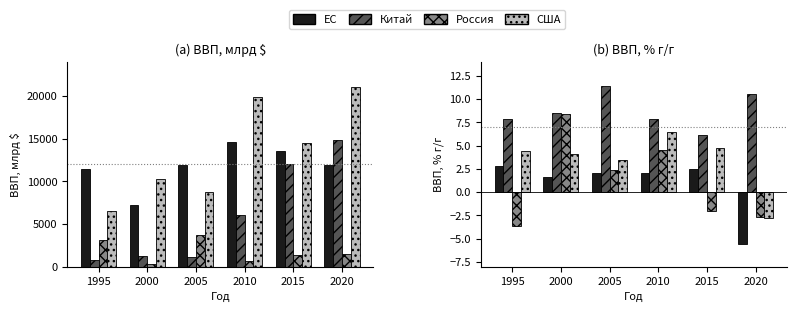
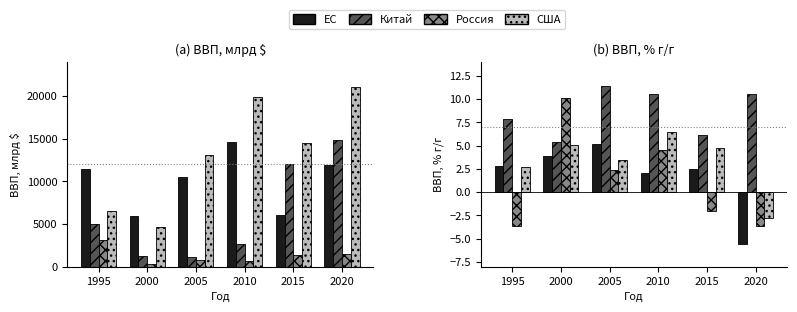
(a) ВВП, млрд $, Китай, 1995: 1000 -> 5000
(a) ВВП, млрд $, ЕС, 2000: 7000 -> 6000
(a) ВВП, млрд $, США, 2000: 10000 -> 5000
(a) ВВП, млрд $, ЕС, 2005: 12000 -> 11000
(a) ВВП, млрд $, Россия, 2005: 4000 -> 1000
(a) ВВП, млрд $, США, 2005: 9000 -> 13000
(a) ВВП, млрд $, Китай, 2010: 6000 -> 3000
(a) ВВП, млрд $, ЕС, 2015: 14000 -> 6000
(b) ВВП, % г/г, США, 1995: 4 -> 3
(b) ВВП, % г/г, ЕС, 2000: 2 -> 4
(b) ВВП, % г/г, Китай, 2000: 9 -> 5
(b) ВВП, % г/г, Россия, 2000: 8 -> 10
(b) ВВП, % г/г, США, 2000: 4 -> 5
(b) ВВП, % г/г, ЕС, 2005: 2 -> 5
(b) ВВП, % г/г, Китай, 2010: 8 -> 11
(b) ВВП, % г/г, Россия, 2020: -3 -> -4
